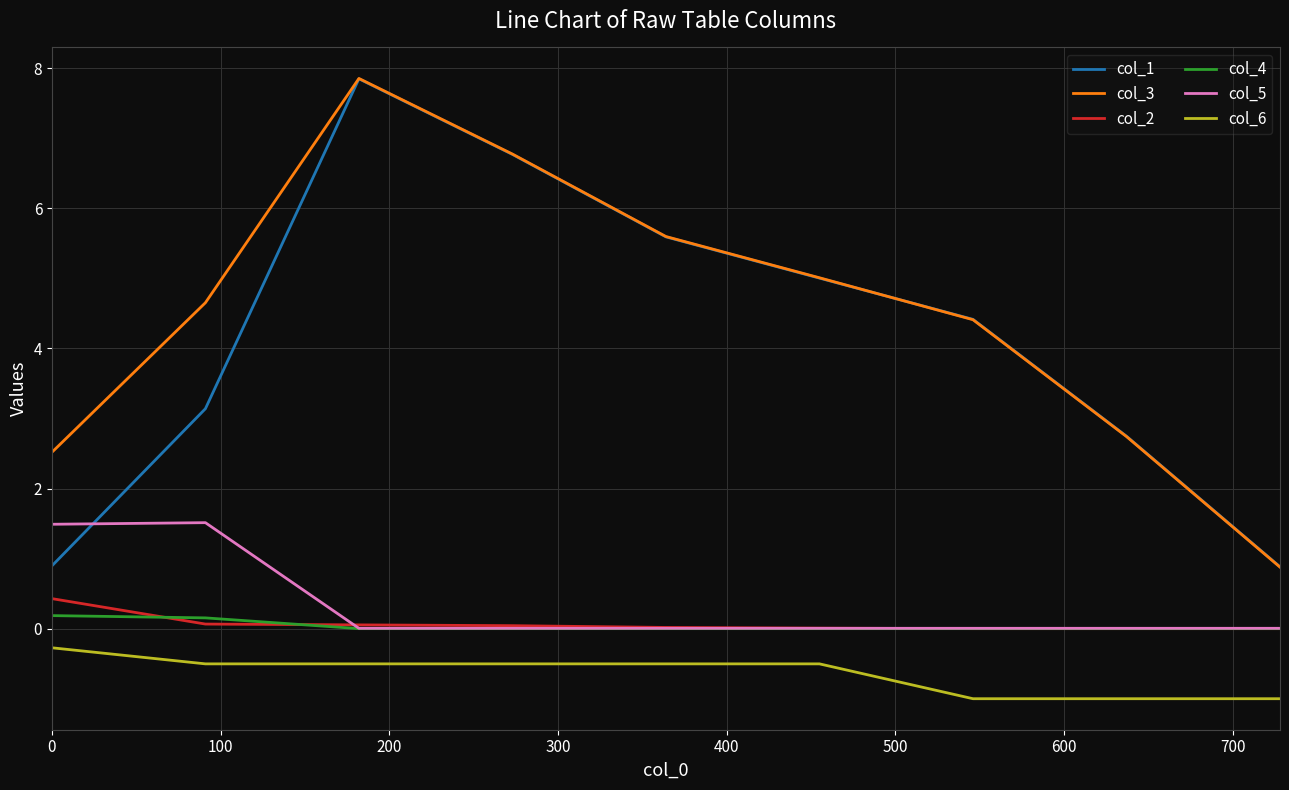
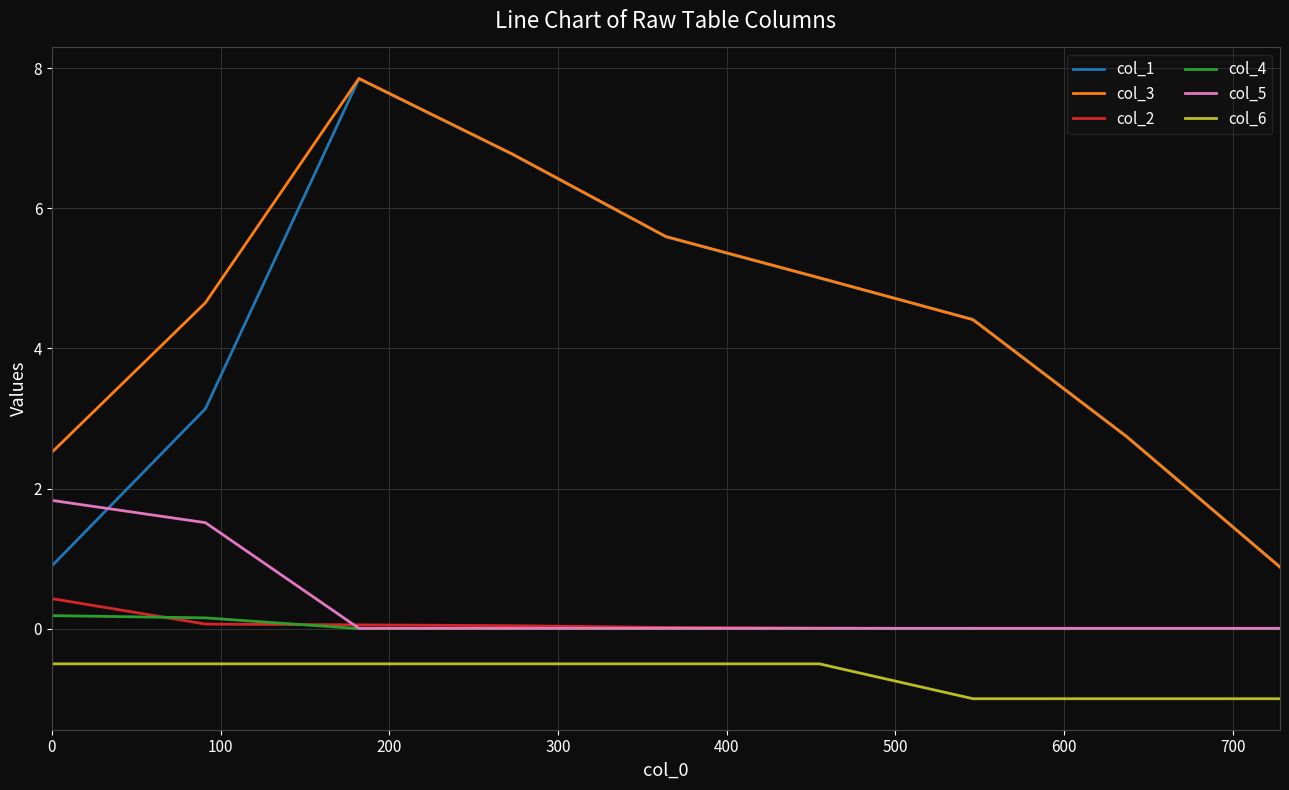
col_5, 0: 1.5 -> 1.8
col_6, 0: -0.3 -> -0.5
